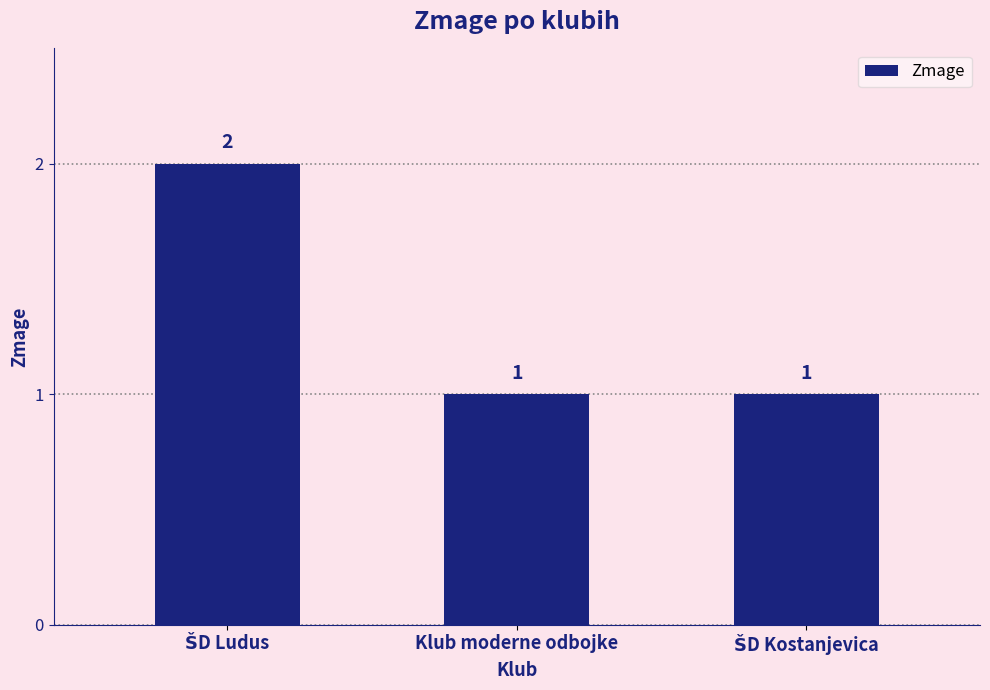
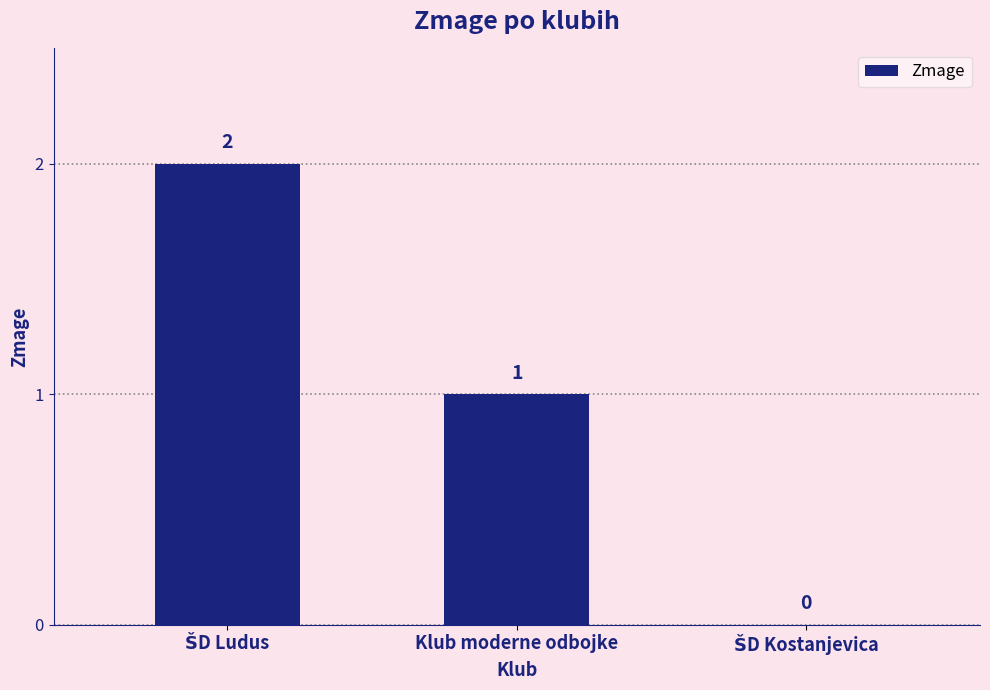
ŠD Kostanjevica: 1 -> 0
